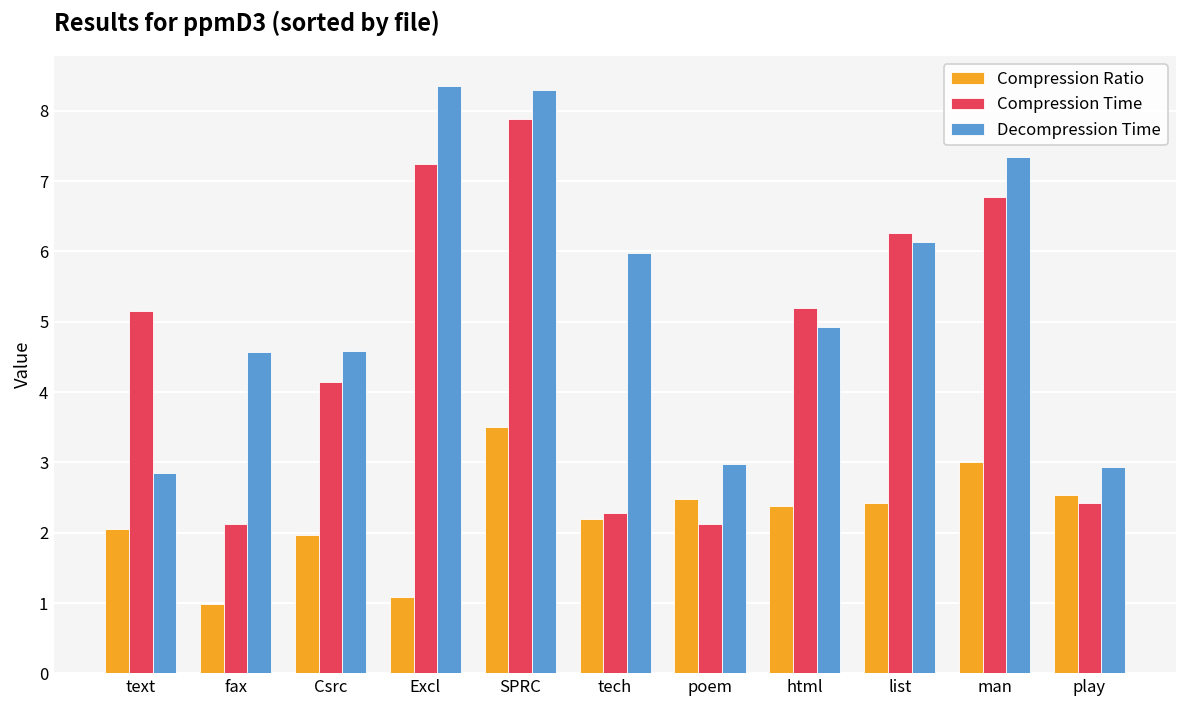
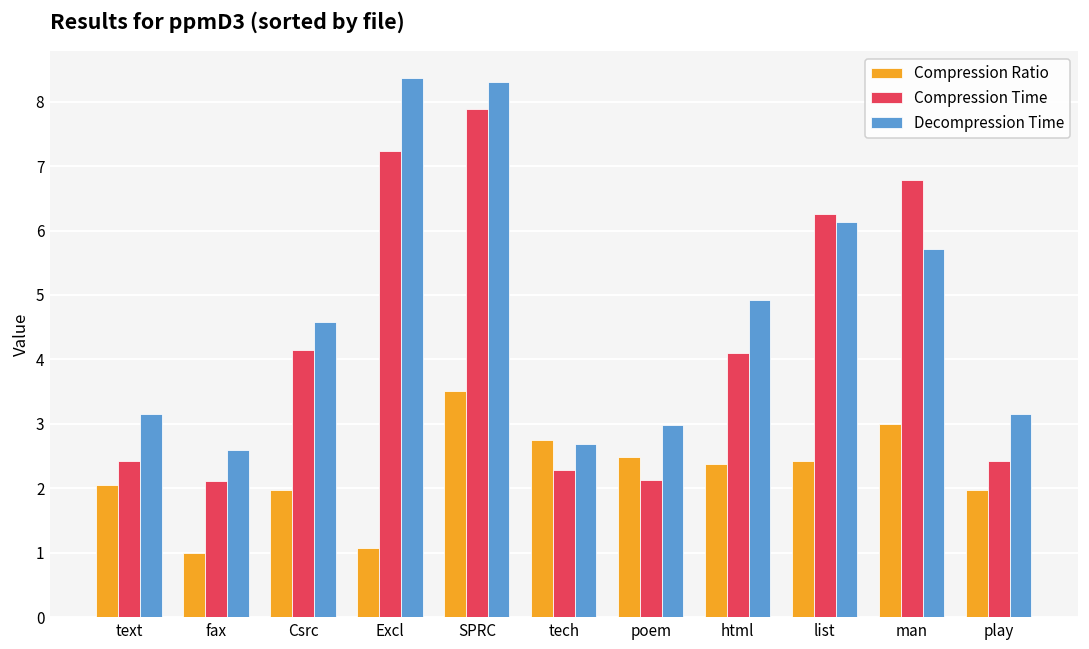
Compression Time, text: 5.2 -> 2.4
Decompression Time, text: 2.9 -> 3.2
Decompression Time, fax: 4.6 -> 2.6
Compression Ratio, tech: 2.2 -> 2.8
Decompression Time, tech: 6.0 -> 2.7
Compression Time, html: 5.2 -> 4.1
Decompression Time, man: 7.3 -> 5.7
Compression Ratio, play: 2.5 -> 2.0
Decompression Time, play: 2.9 -> 3.2
